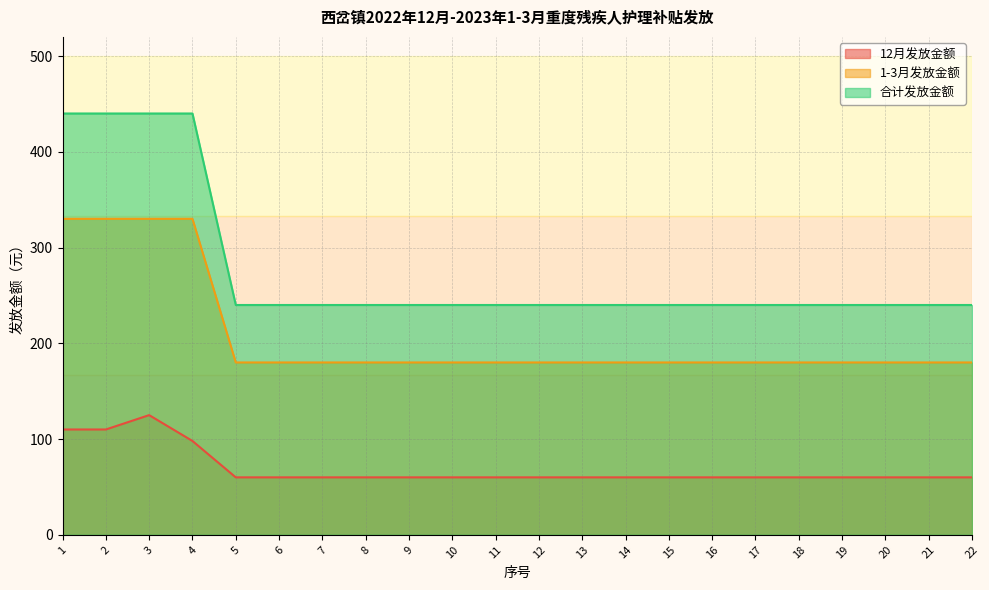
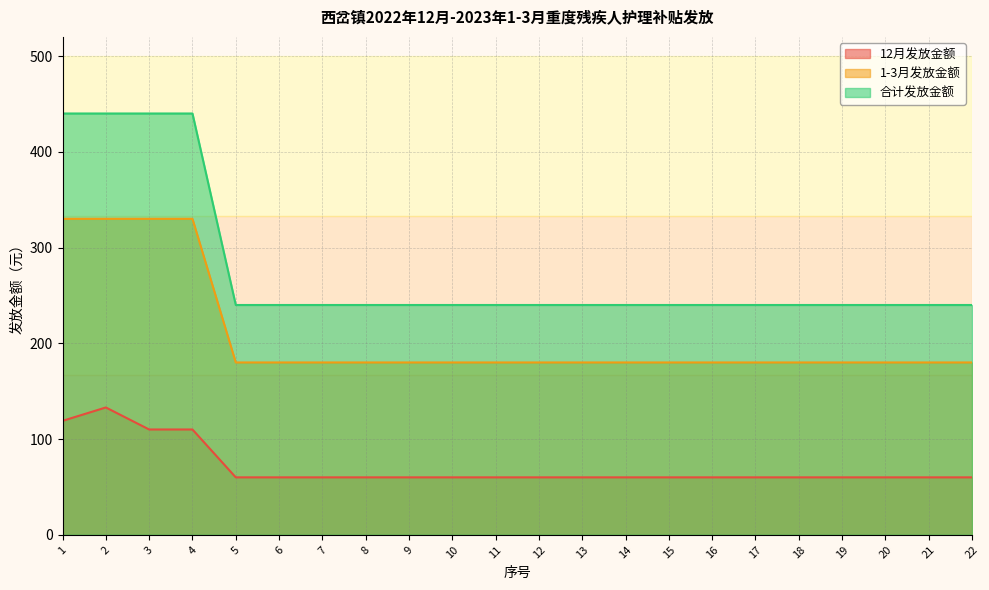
12月发放金额, 1: 110 -> 120
12月发放金额, 2: 110 -> 130
12月发放金额, 3: 130 -> 110
12月发放金额, 4: 100 -> 110
